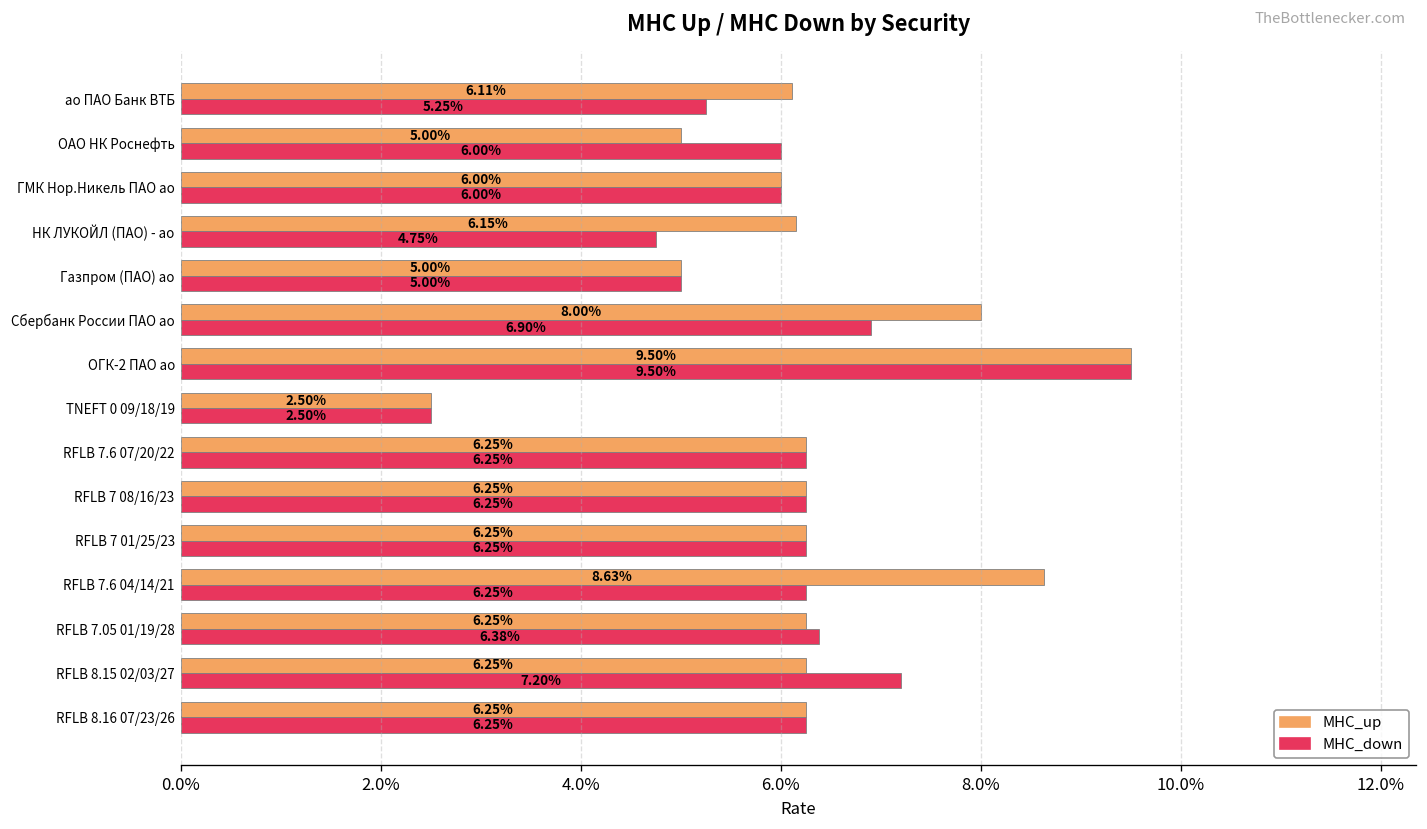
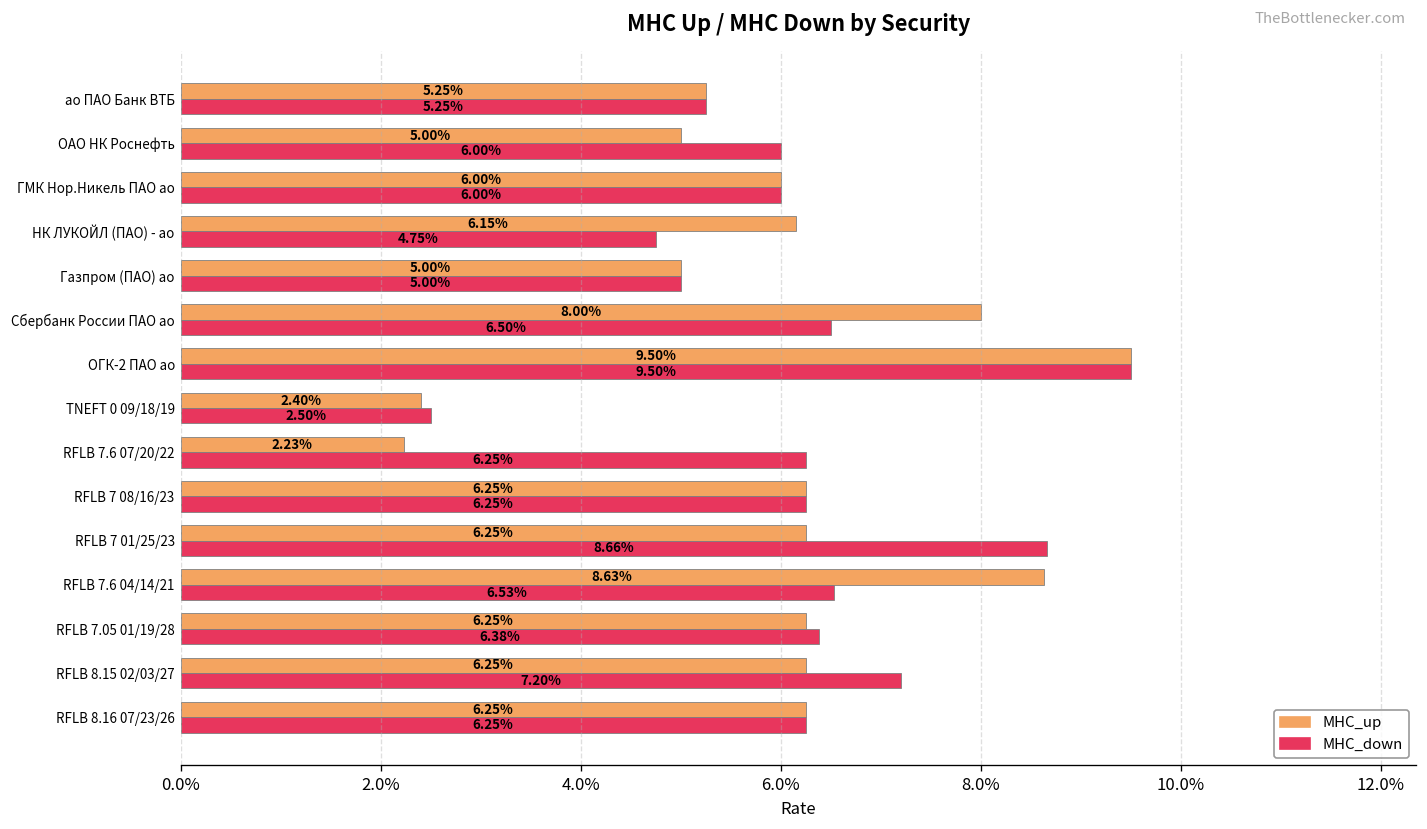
MHC_up, ао ПАО Банк ВТБ: 6.11% -> 5.25%
MHC_down, Сбербанк России ПАО ао: 6.90% -> 6.50%
MHC_up, TNEFT 0 09/18/19: 2.50% -> 2.40%
MHC_up, RFLB 7.6 07/20/22: 6.25% -> 2.23%
MHC_down, RFLB 7 01/25/23: 6.25% -> 8.66%
MHC_down, RFLB 7.6 04/14/21: 6.25% -> 6.53%
